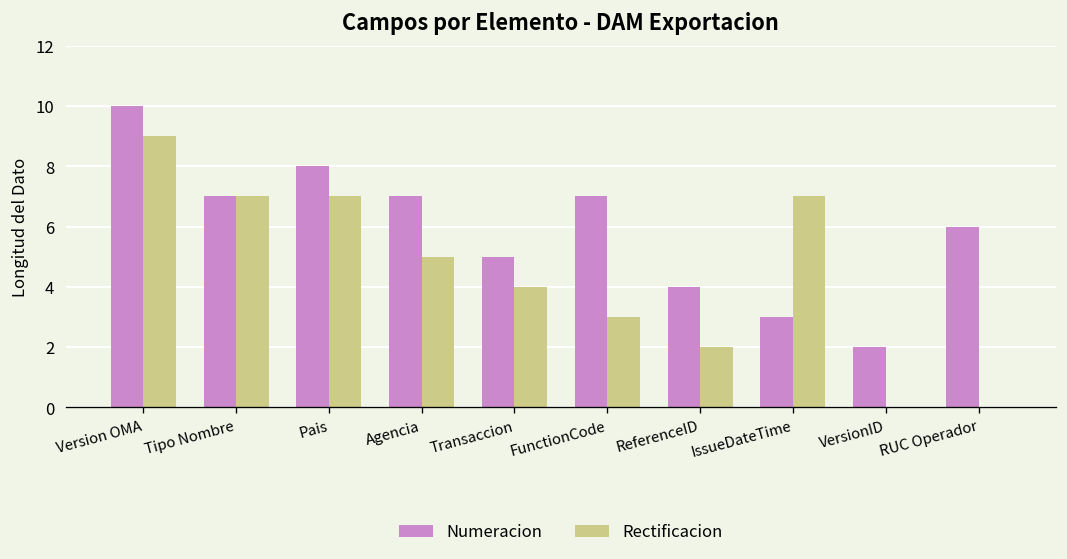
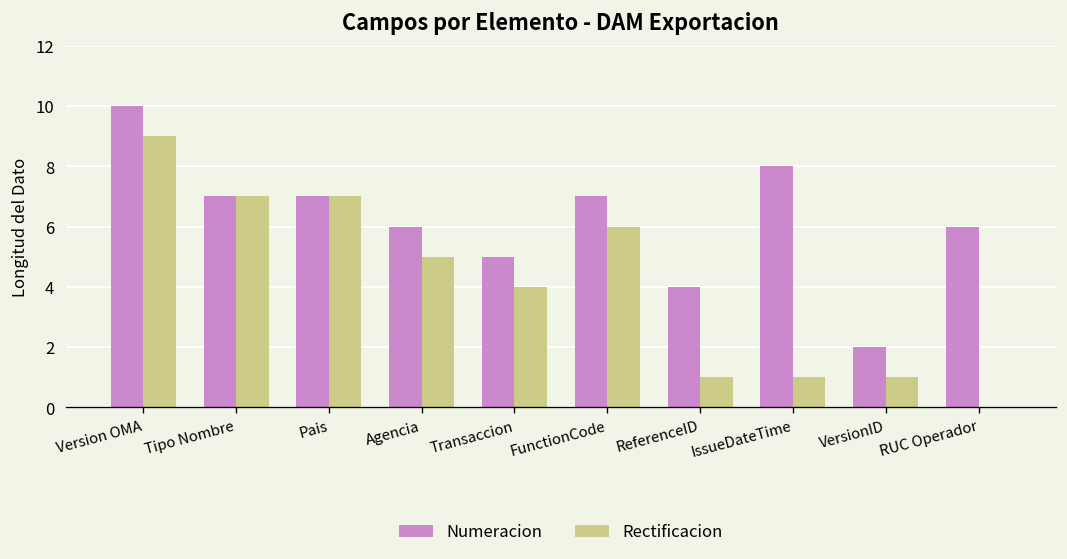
Numeracion, Pais: 8 -> 7
Numeracion, Agencia: 7 -> 6
Rectificacion, FunctionCode: 3 -> 6
Rectificacion, ReferenceID: 2 -> 1
Numeracion, IssueDateTime: 3 -> 8
Rectificacion, IssueDateTime: 7 -> 1
Rectificacion, VersionID: 0 -> 1
